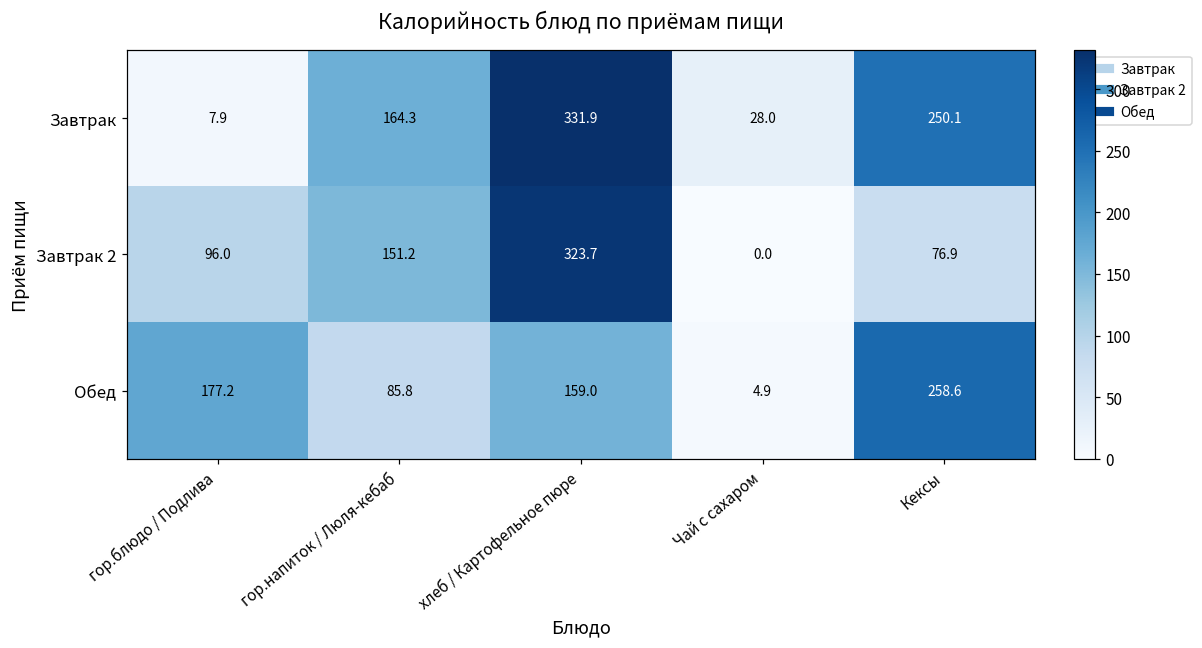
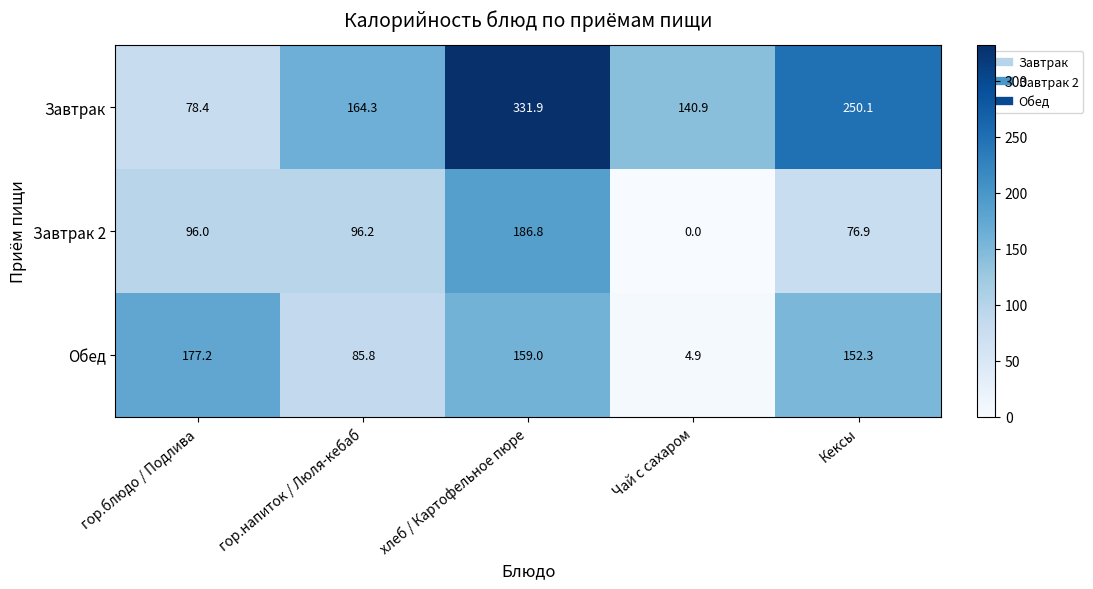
Завтрак, гор.блюдо / Подлива: 7.9 -> 78.4
Завтрак, Чай с сахаром: 28.0 -> 140.9
Завтрак 2, гор.напиток / Люля-кебаб: 151.2 -> 96.2
Завтрак 2, хлеб / Картофельное пюре: 323.7 -> 186.8
Обед, Кексы: 258.6 -> 152.3
